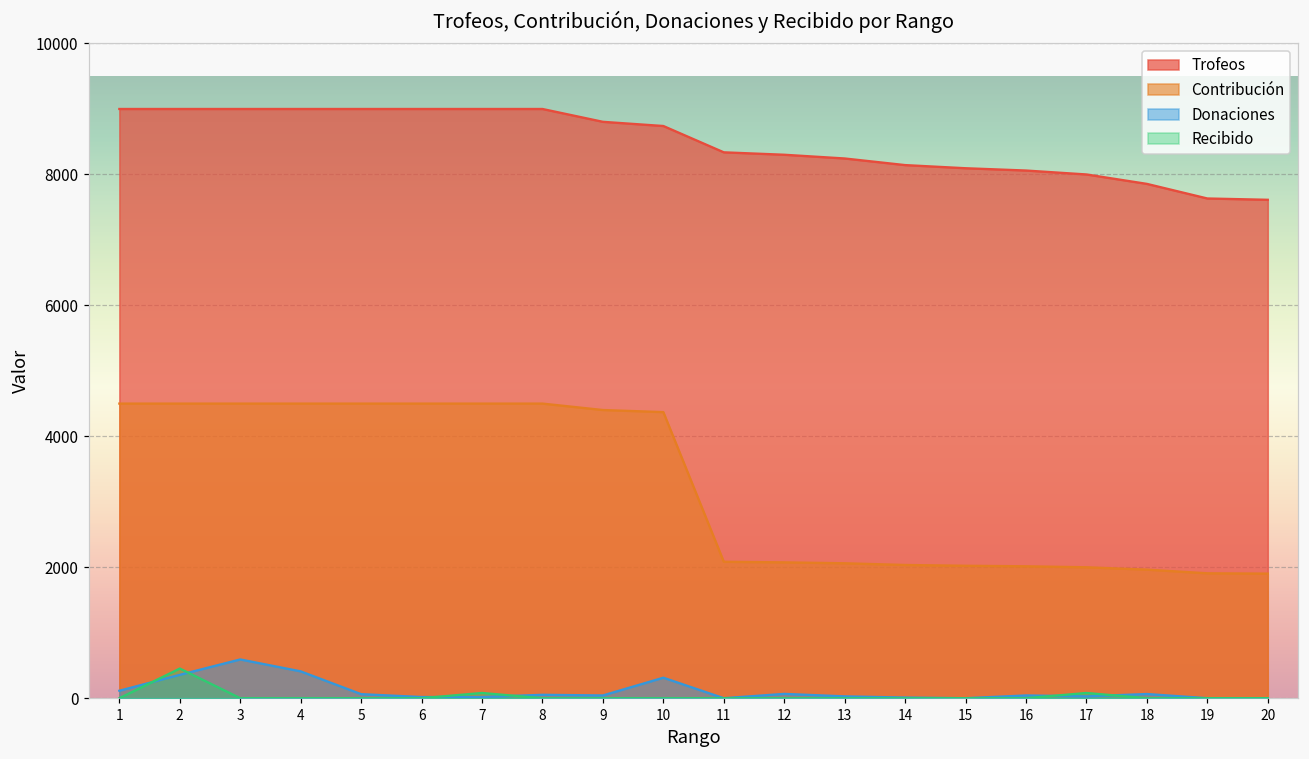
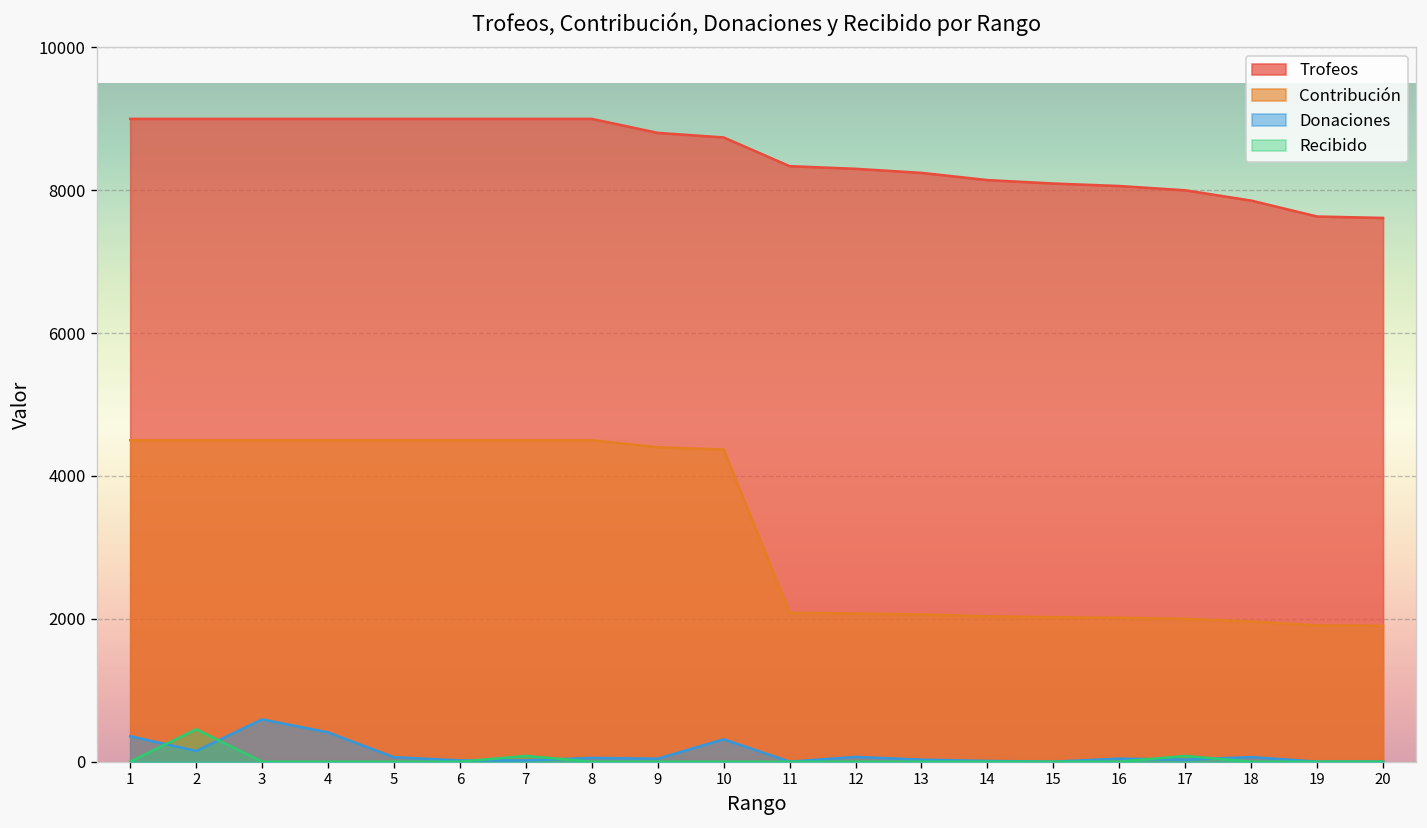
Donaciones, 1: 100 -> 400
Donaciones, 2: 400 -> 200
